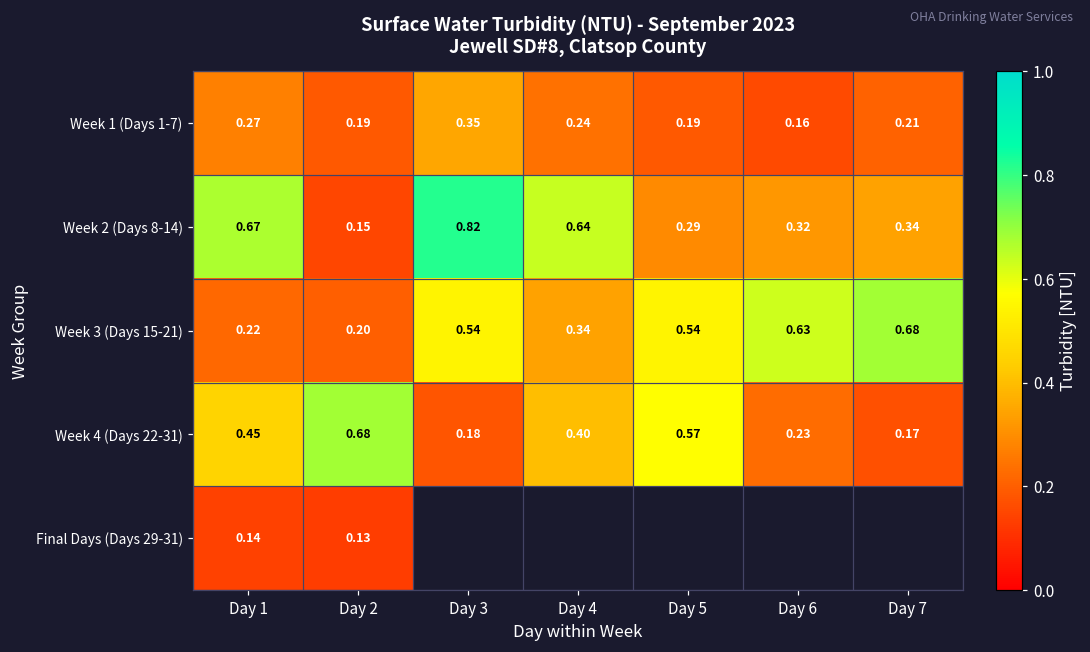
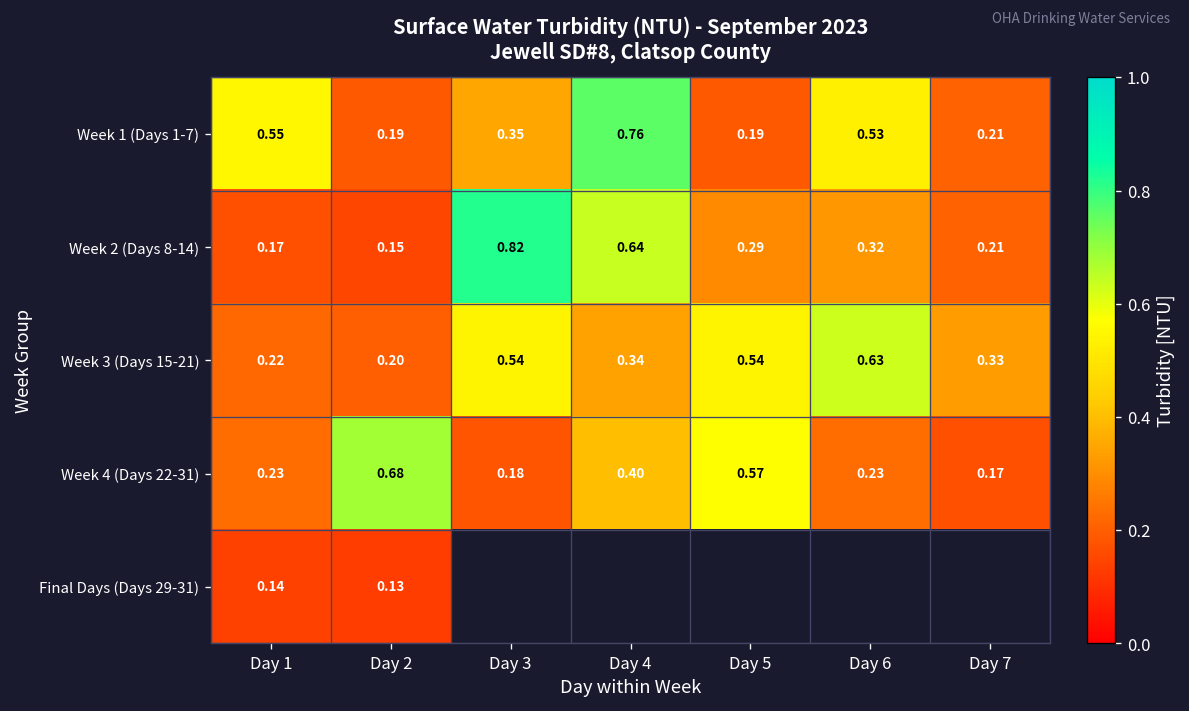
Week 1 (Days 1-7), Day 1: 0.27 -> 0.55
Week 1 (Days 1-7), Day 4: 0.24 -> 0.76
Week 1 (Days 1-7), Day 6: 0.16 -> 0.53
Week 2 (Days 8-14), Day 1: 0.67 -> 0.17
Week 2 (Days 8-14), Day 7: 0.34 -> 0.21
Week 3 (Days 15-21), Day 7: 0.68 -> 0.33
Week 4 (Days 22-31), Day 1: 0.45 -> 0.23
